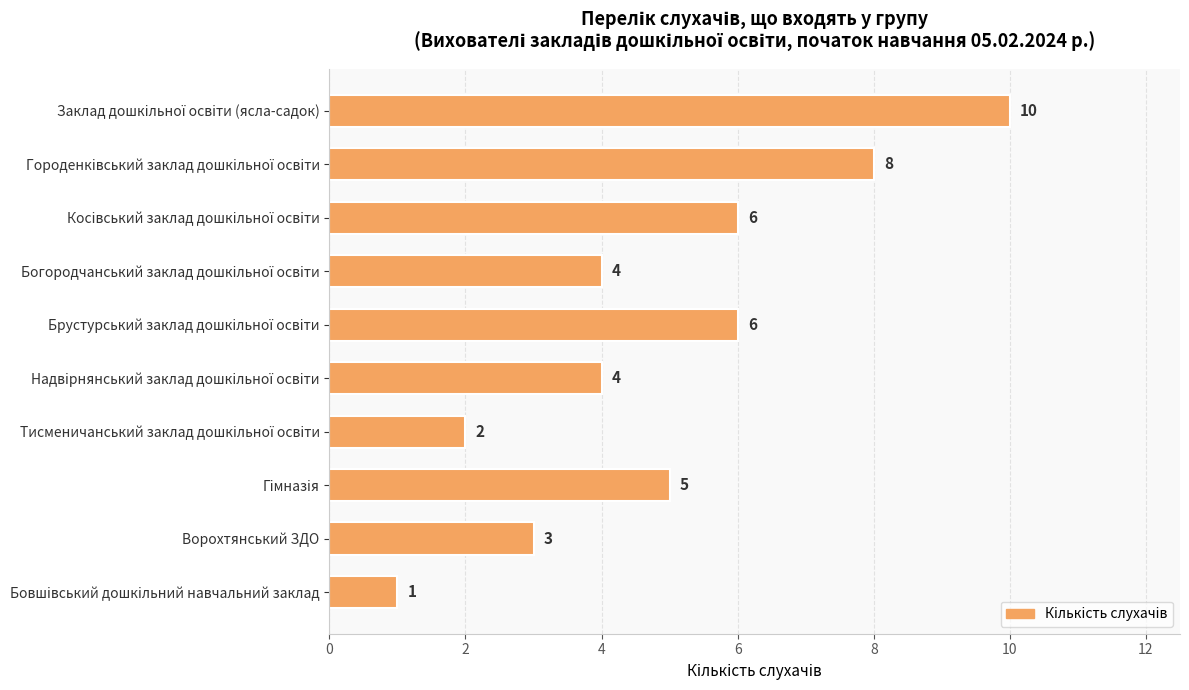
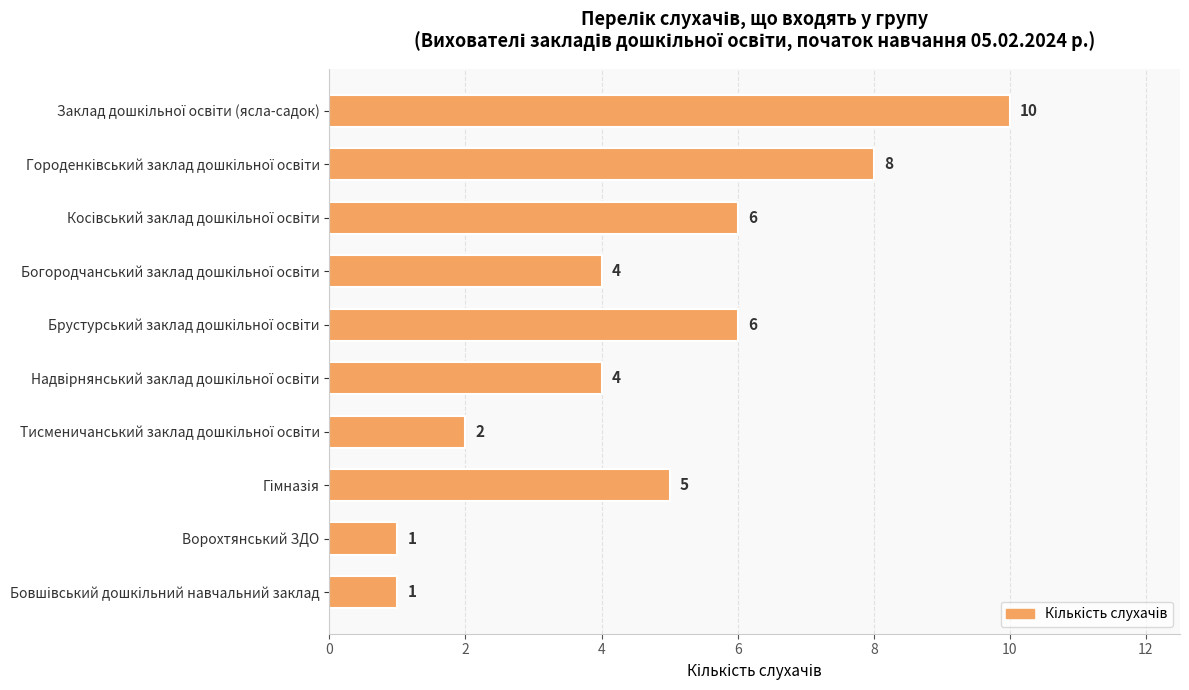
Ворохтянський ЗДО: 3 -> 1
